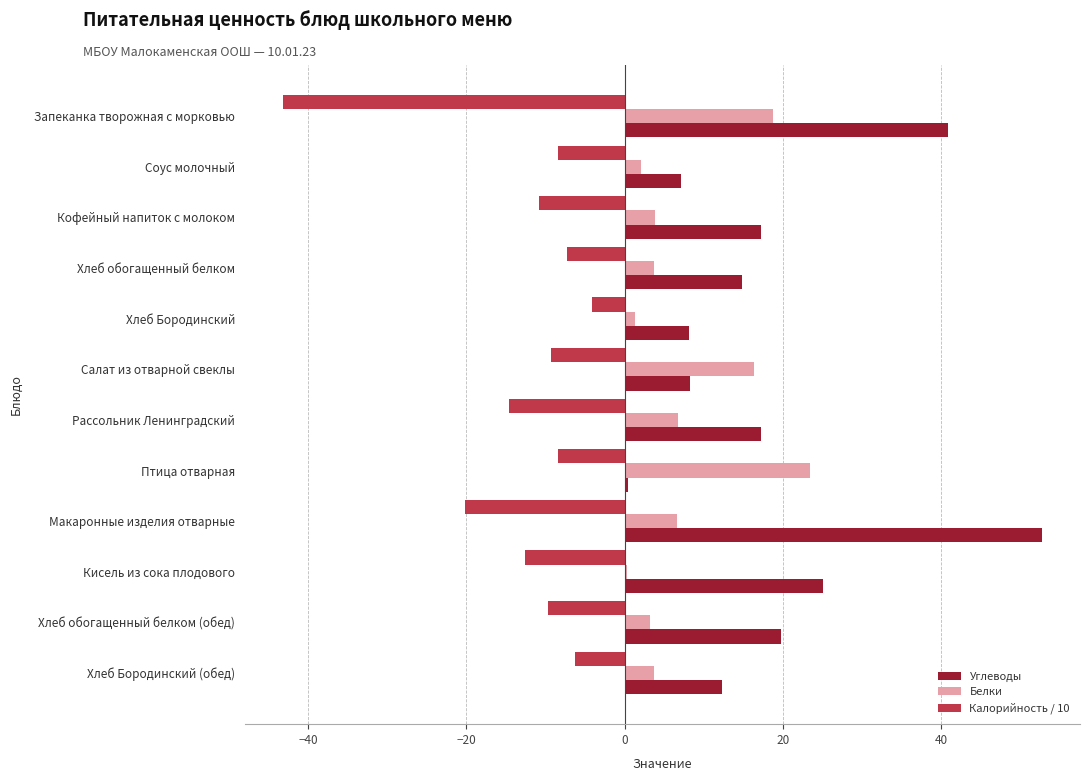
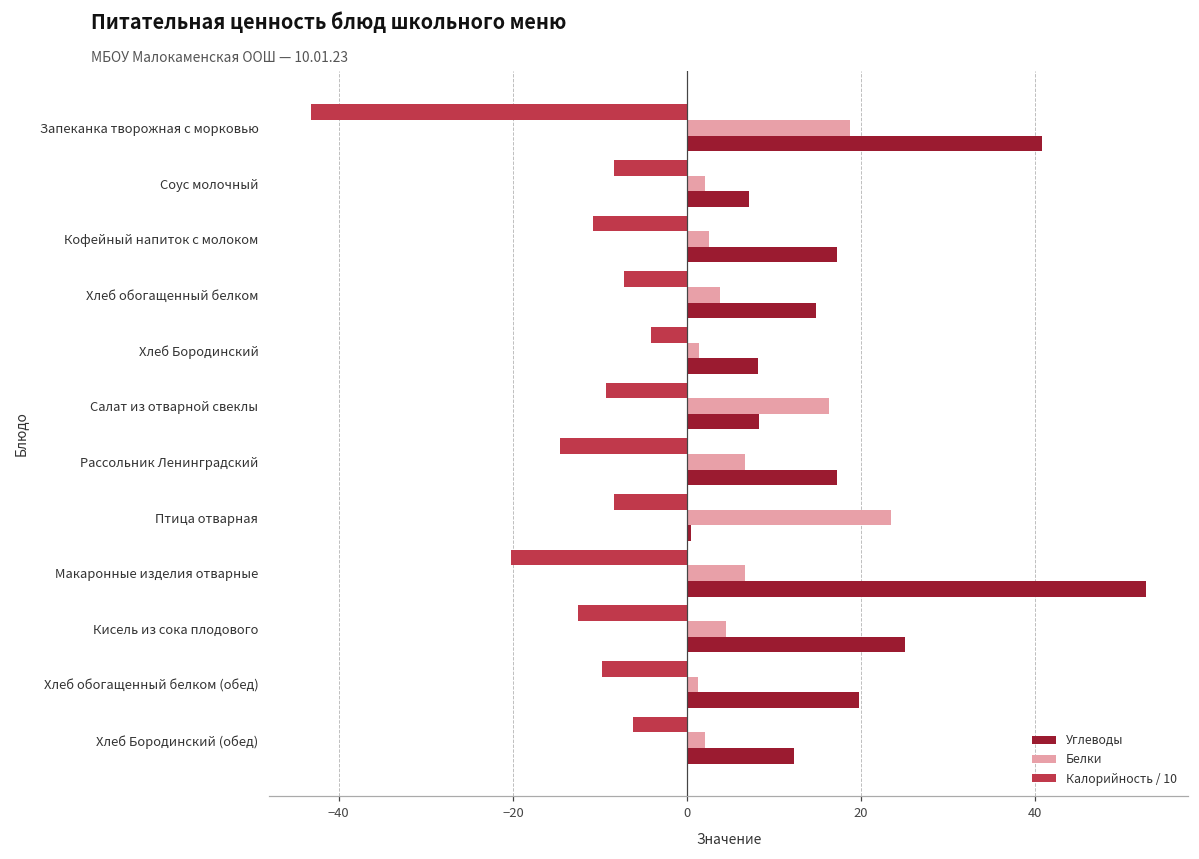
Белки, Кофейный напиток с молоком: 4 -> 3
Белки, Кисель из сока плодового: 0 -> 4
Белки, Хлеб обогащенный белком (обед): 3 -> 1
Белки, Хлеб Бородинский (обед): 4 -> 2
